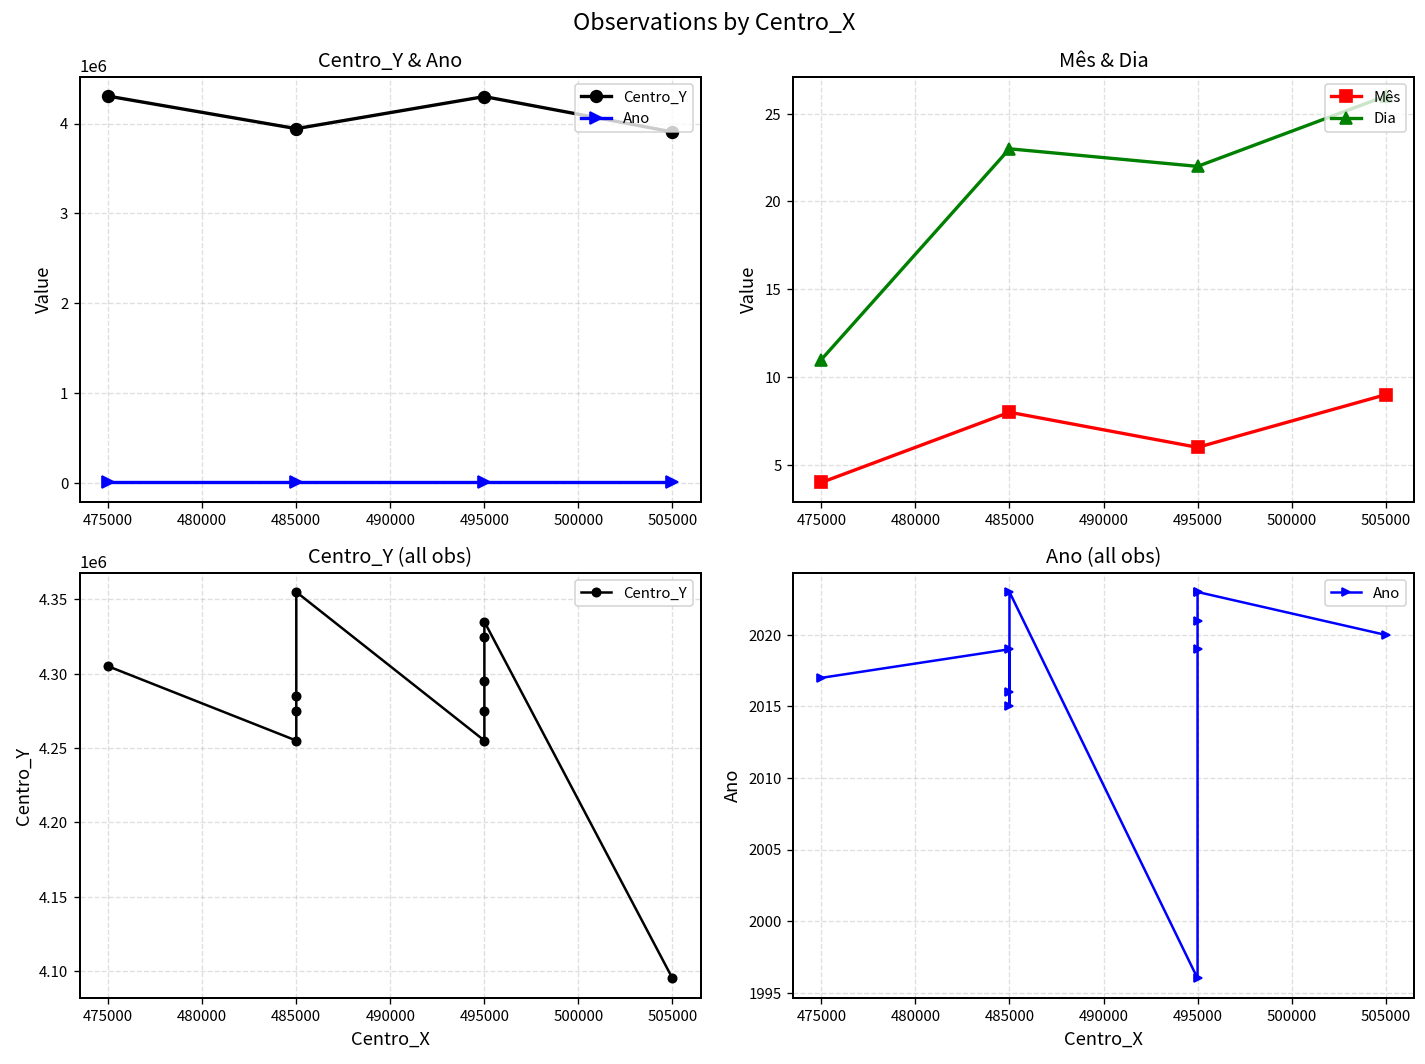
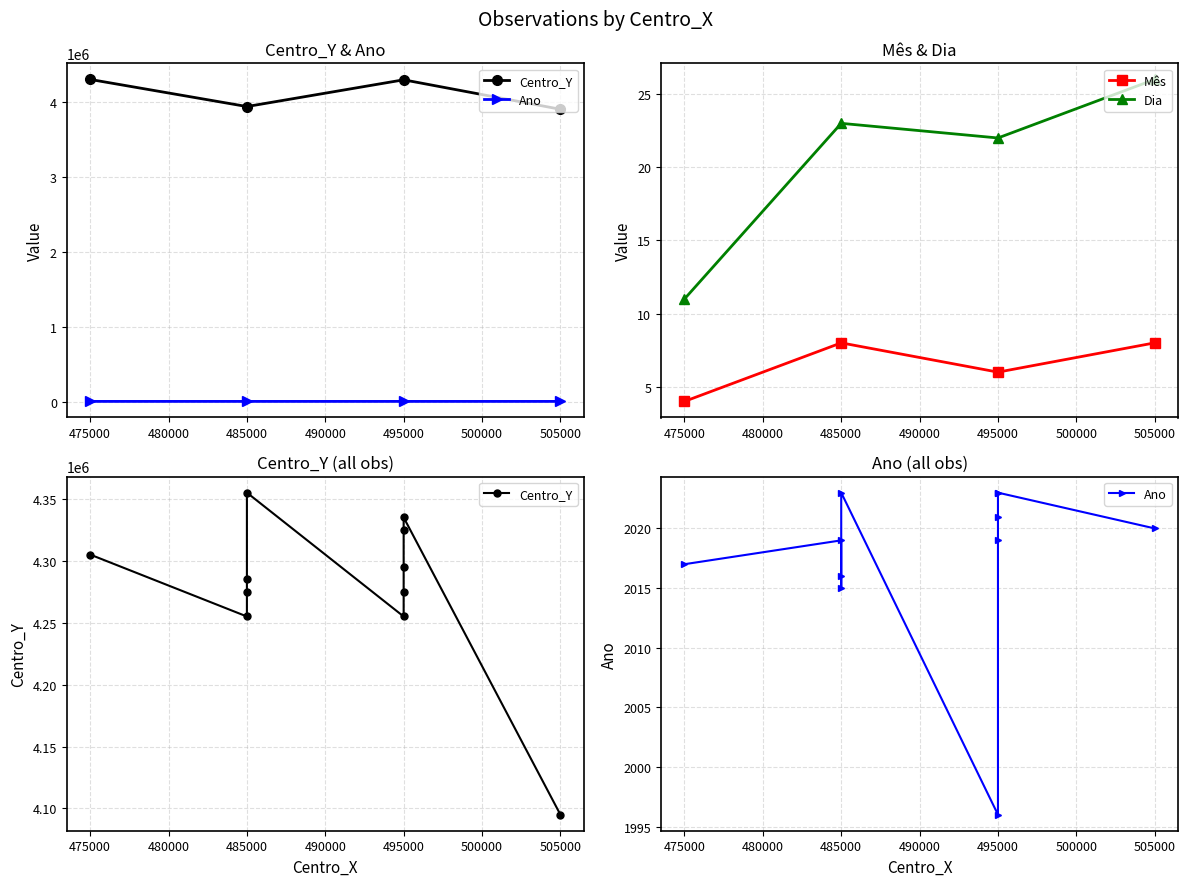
Mês & Dia, Mês, 505000: 9 -> 8
